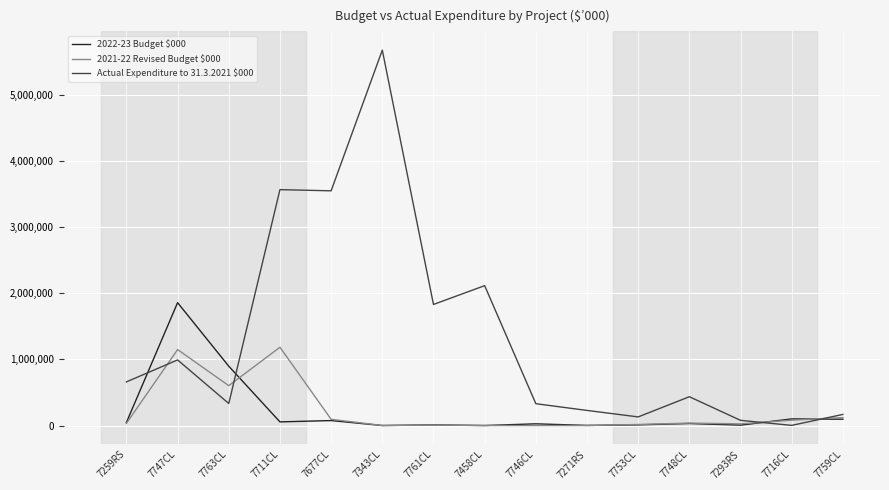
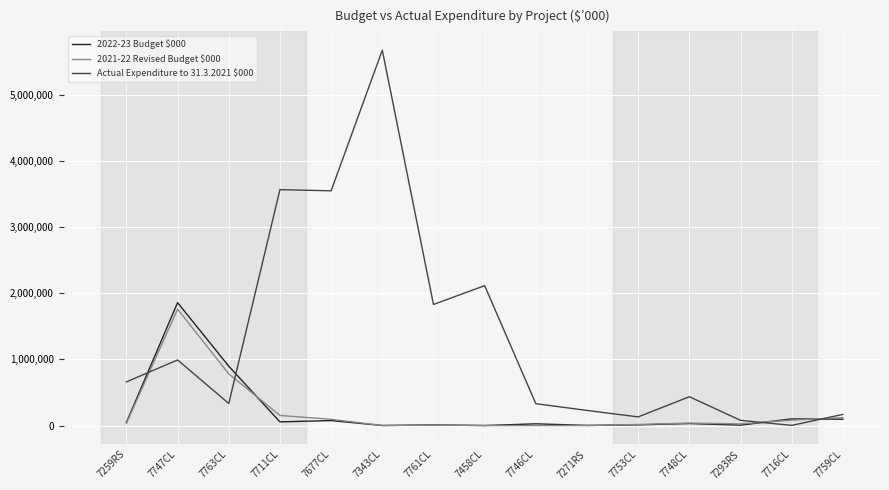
2021-22 Revised Budget $000, 7747CL: 1,100,000 -> 1,800,000
2021-22 Revised Budget $000, 7763CL: 600,000 -> 800,000
2021-22 Revised Budget $000, 7711CL: 1,200,000 -> 200,000
